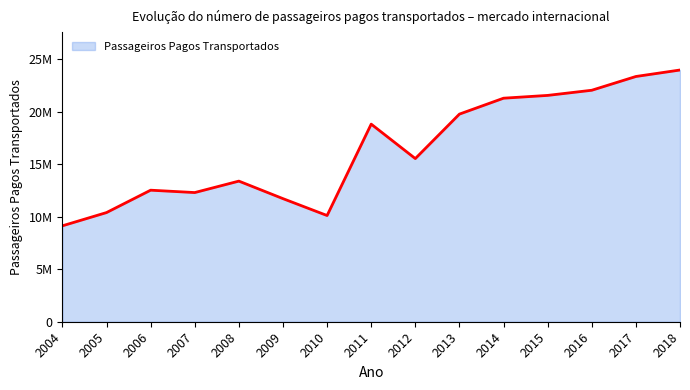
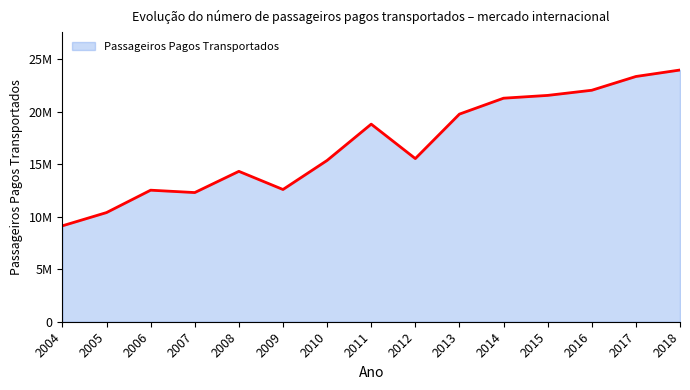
2008: 13400000 -> 14300000
2009: 11700000 -> 12600000
2010: 10100000 -> 15400000
